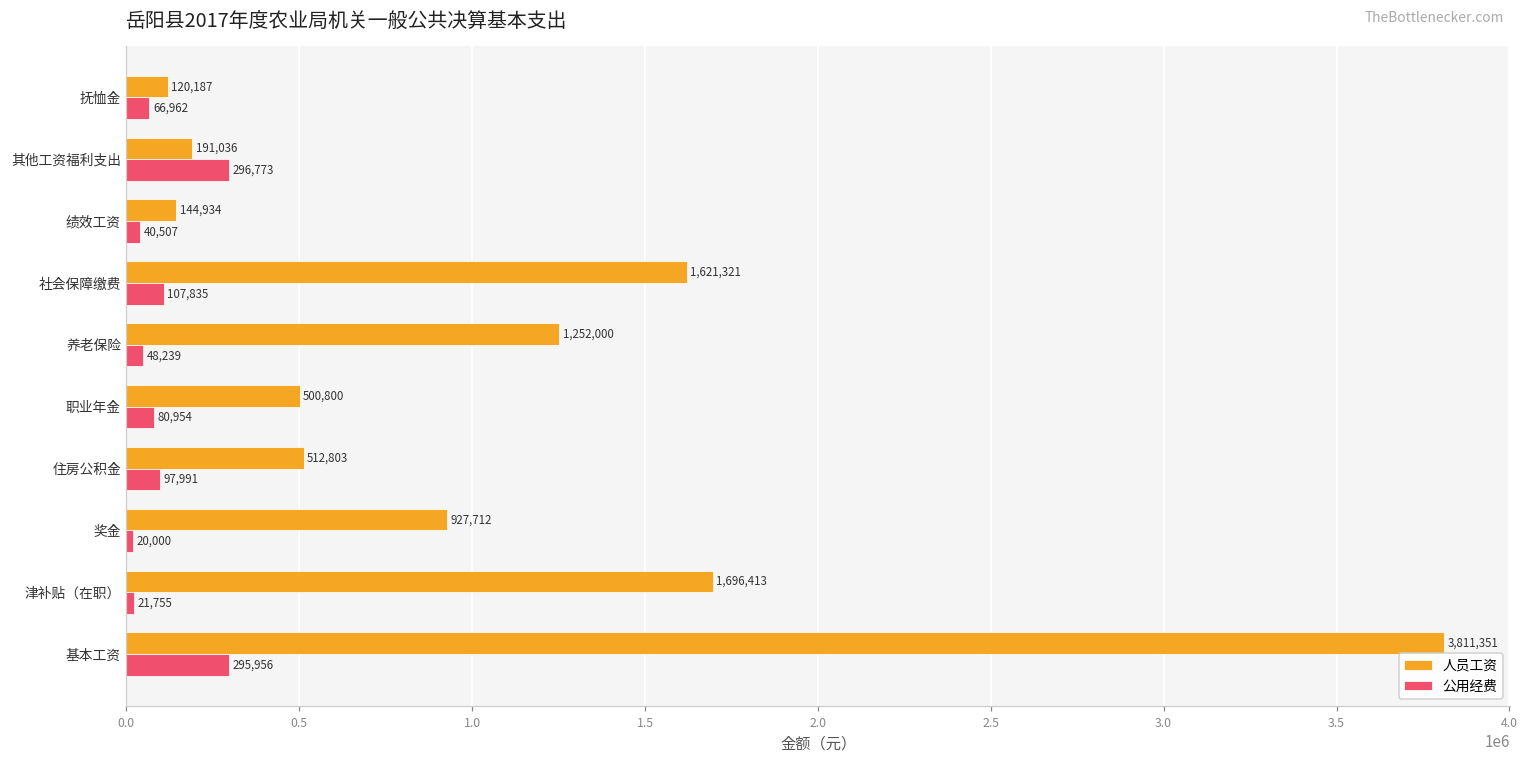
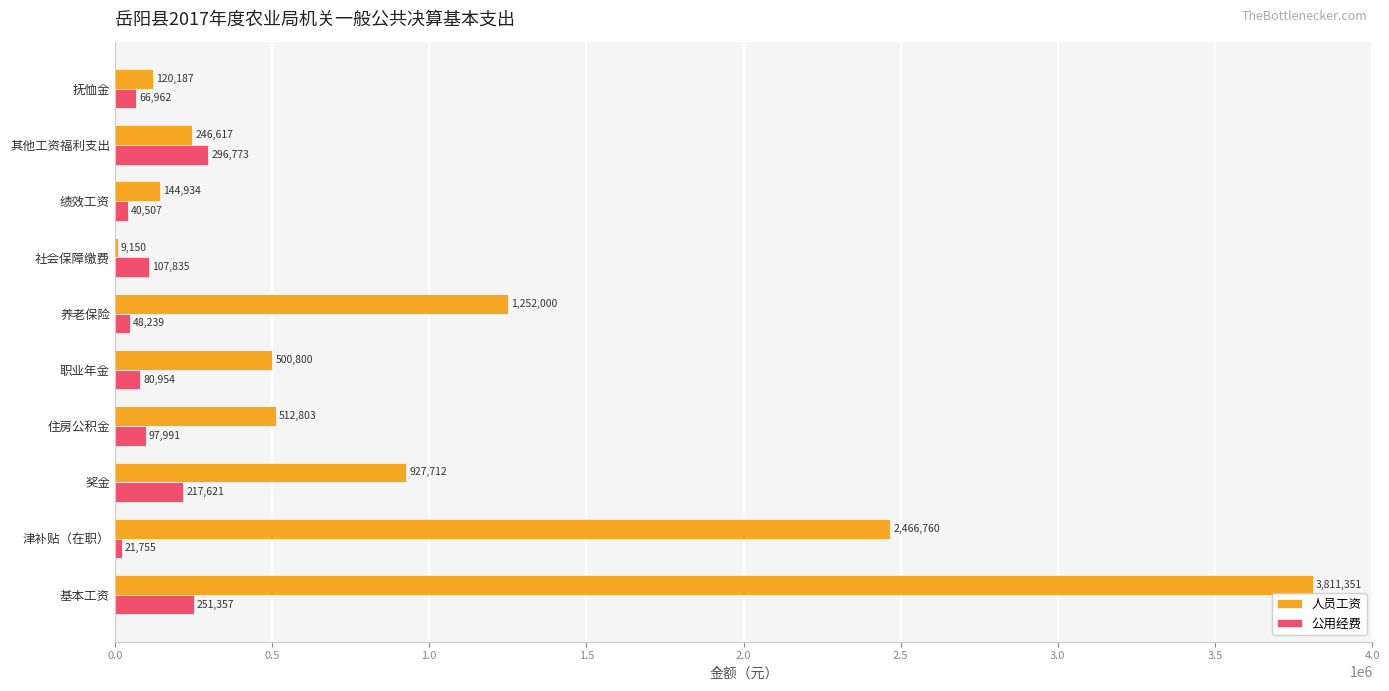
人员工资, 其他工资福利支出: 191,036 -> 246,617
人员工资, 社会保障缴费: 1,621,321 -> 9,150
公用经费, 奖金: 20,000 -> 217,621
人员工资, 津补贴（在职）: 1,696,413 -> 2,466,760
公用经费, 基本工资: 295,956 -> 251,357
